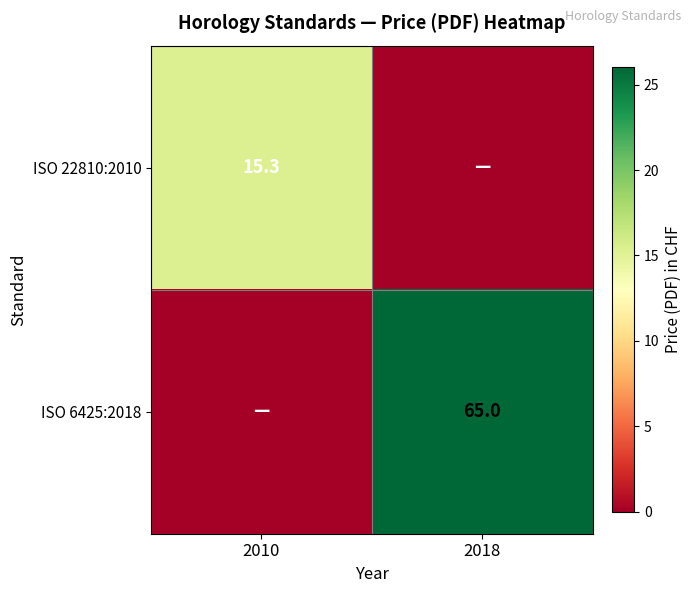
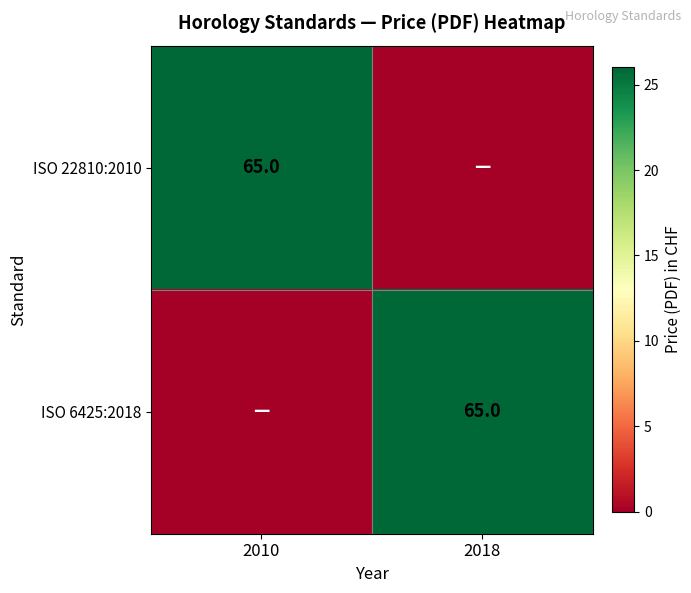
ISO 22810:2010, 2010: 15.3 -> 65.0
